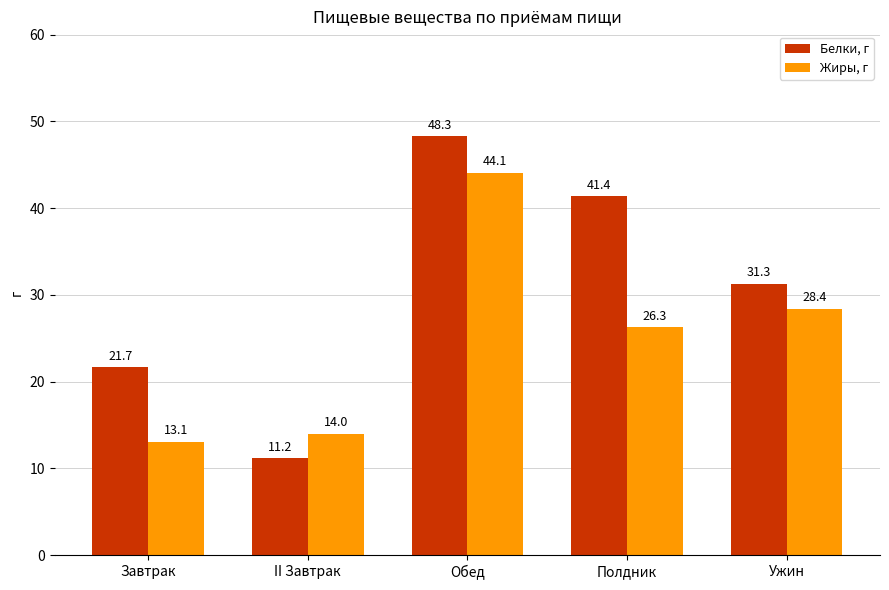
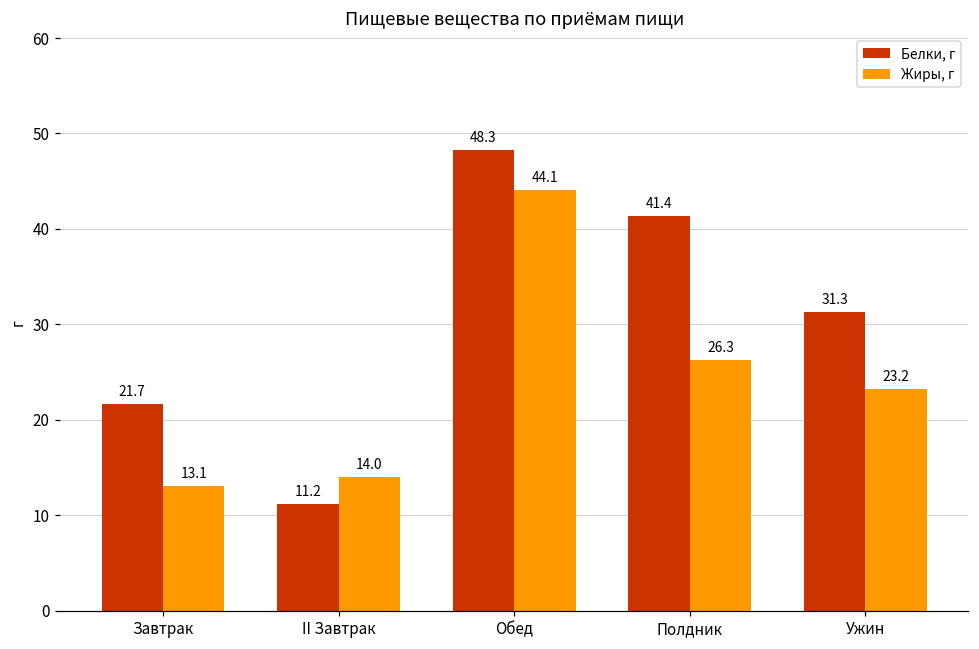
Жиры, г, Ужин: 28.4 -> 23.2
